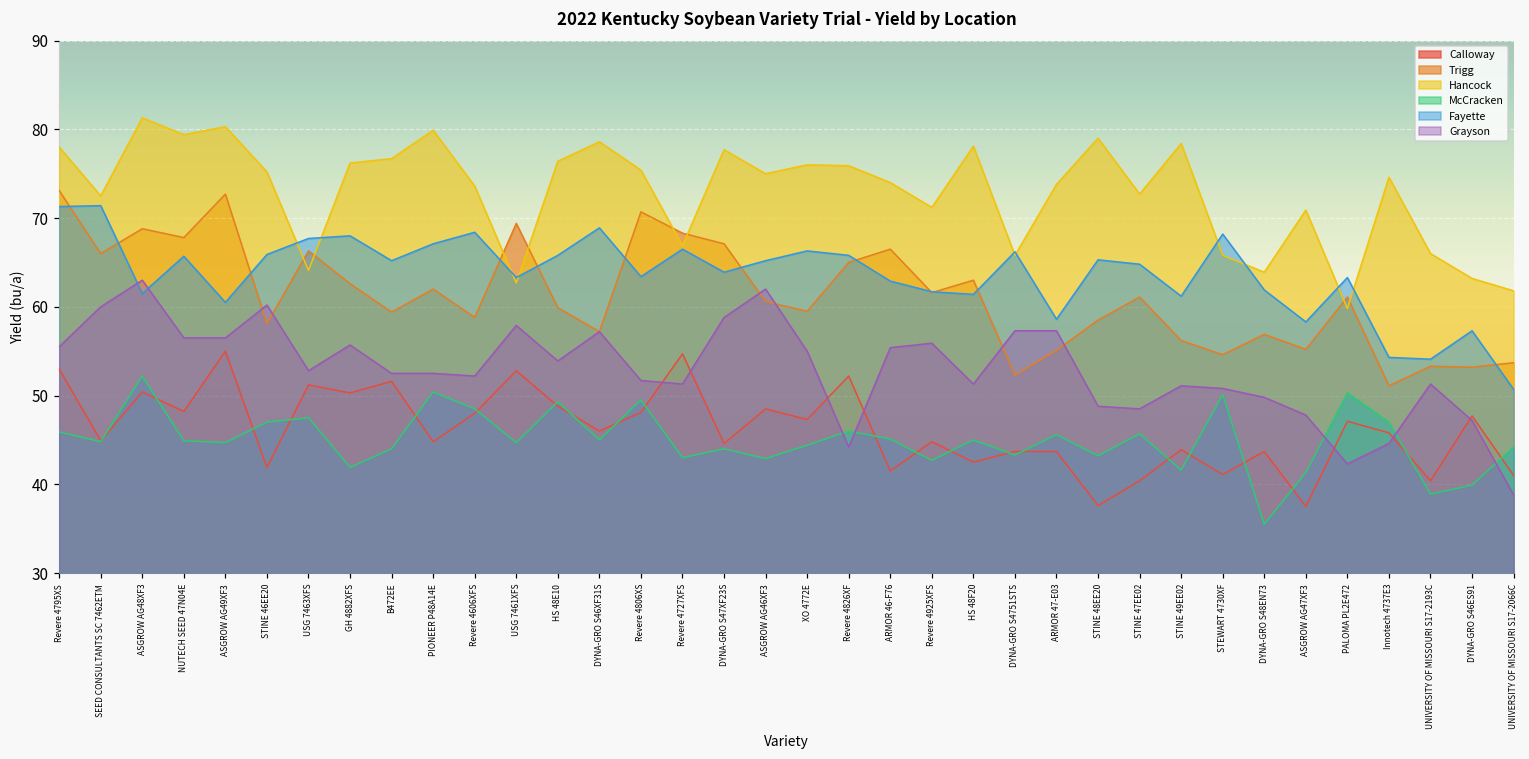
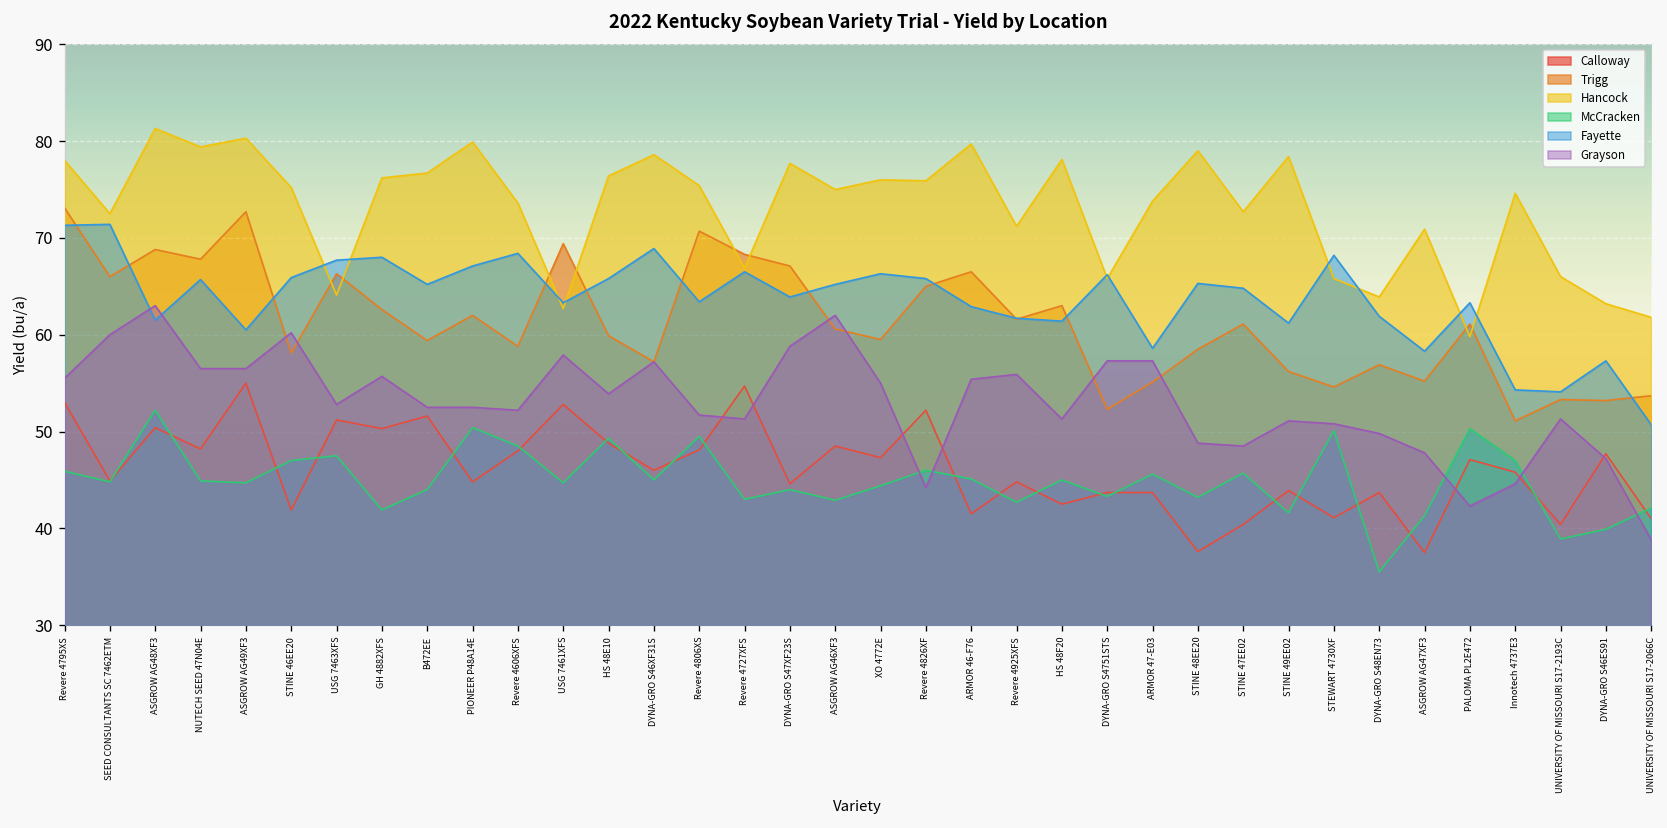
Hancock, ARMOR 46-F76: 74 -> 80
McCracken, UNIVERSITY OF MISSOURI S17-2066C: 44 -> 42
